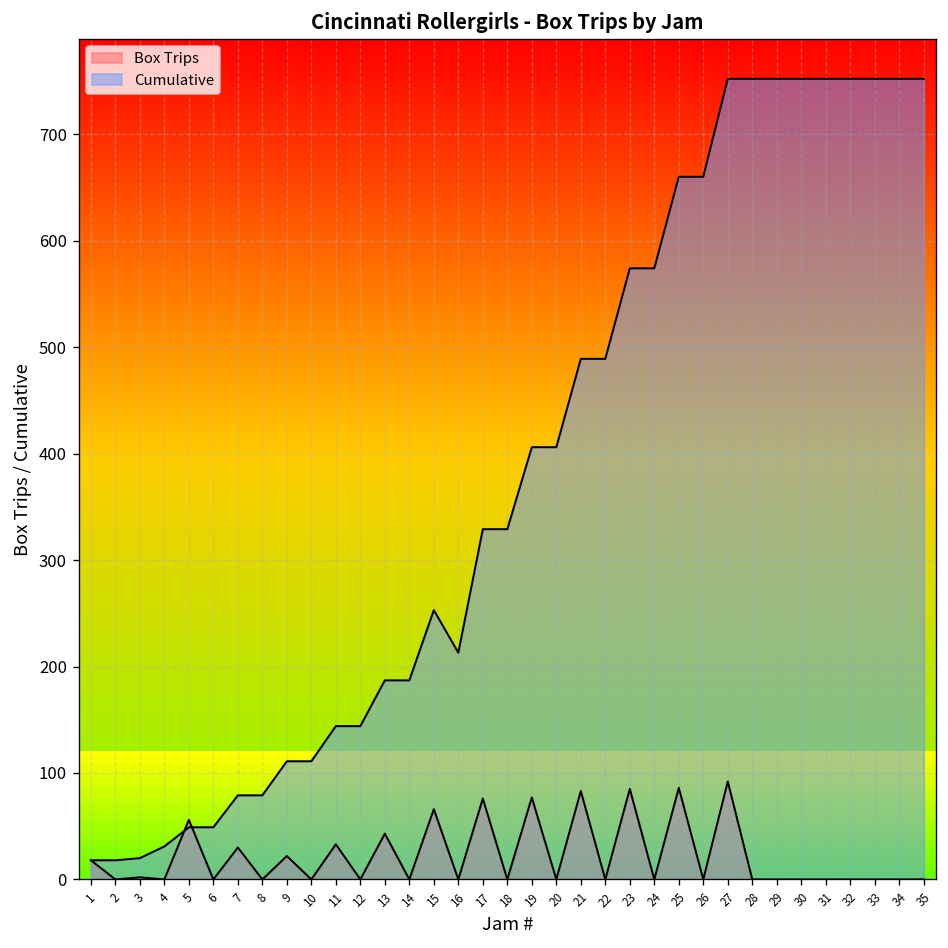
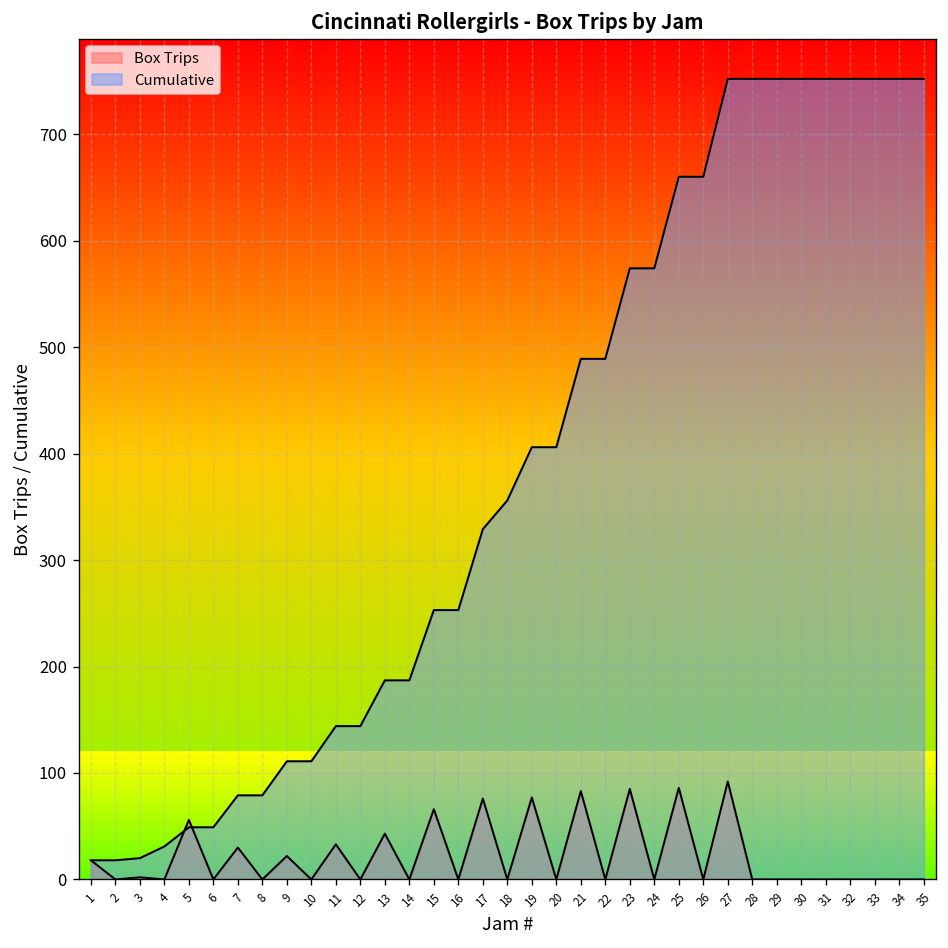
Cumulative, 16: 210 -> 250
Cumulative, 18: 330 -> 360
